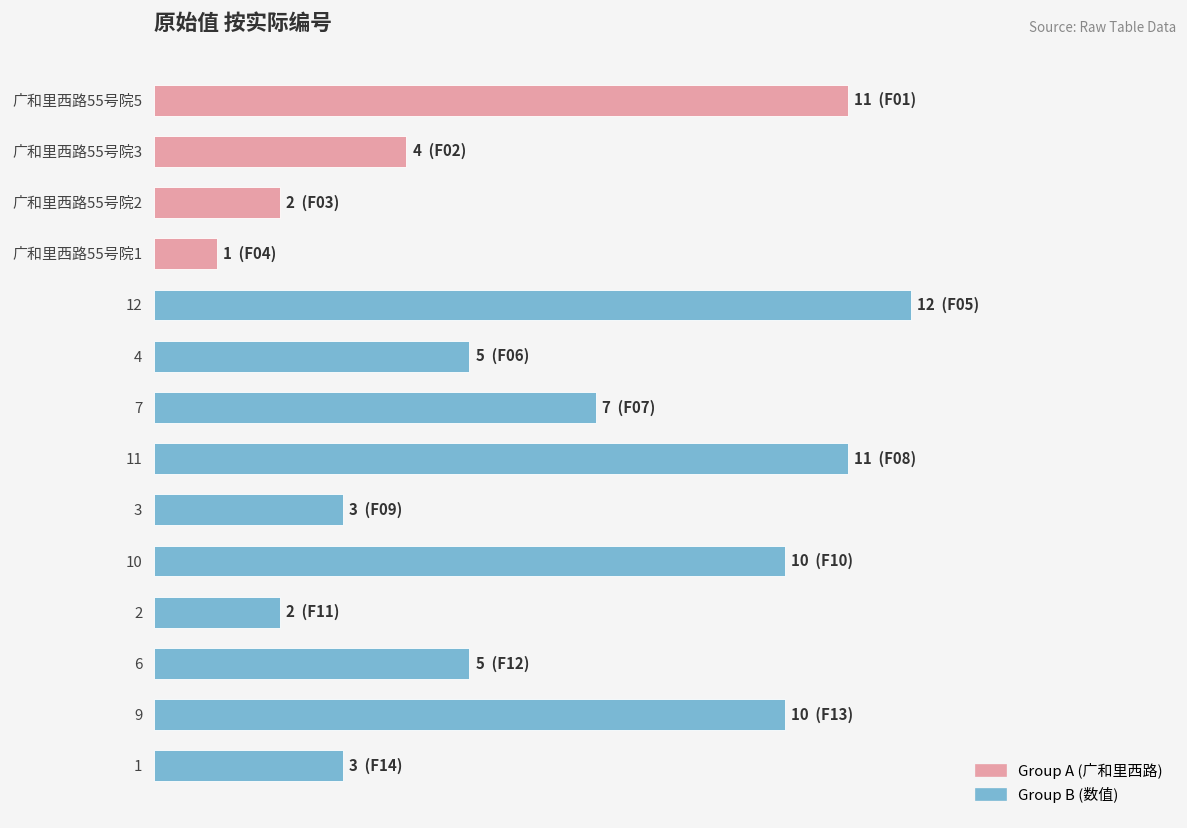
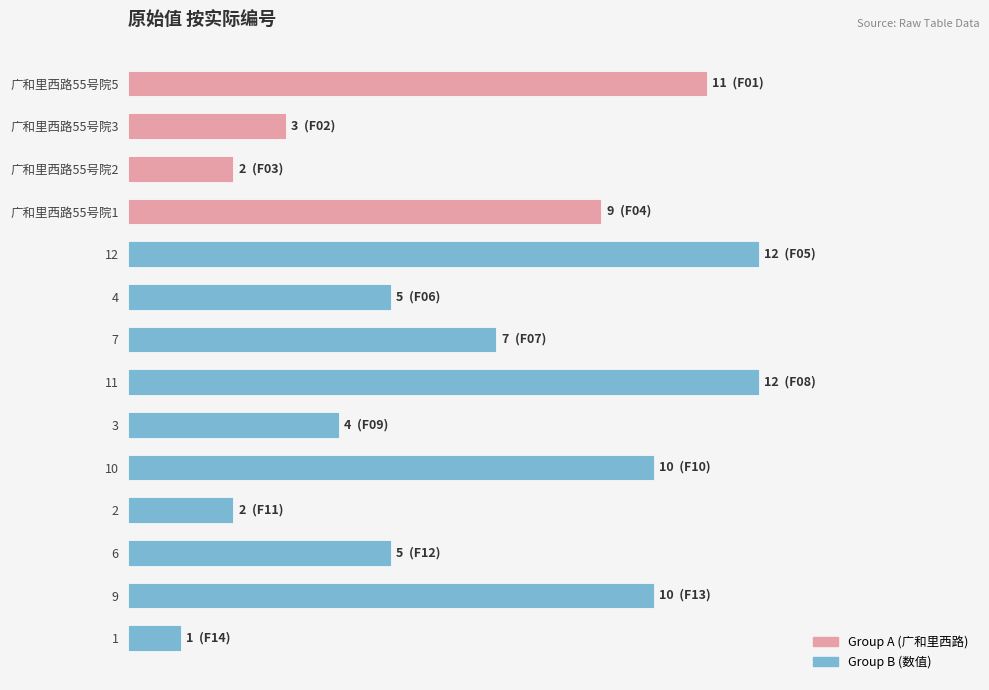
广和里西路55号院3: 4 -> 3
广和里西路55号院1: 1 -> 9
11: 11 -> 12
3: 3 -> 4
1: 3 -> 1
